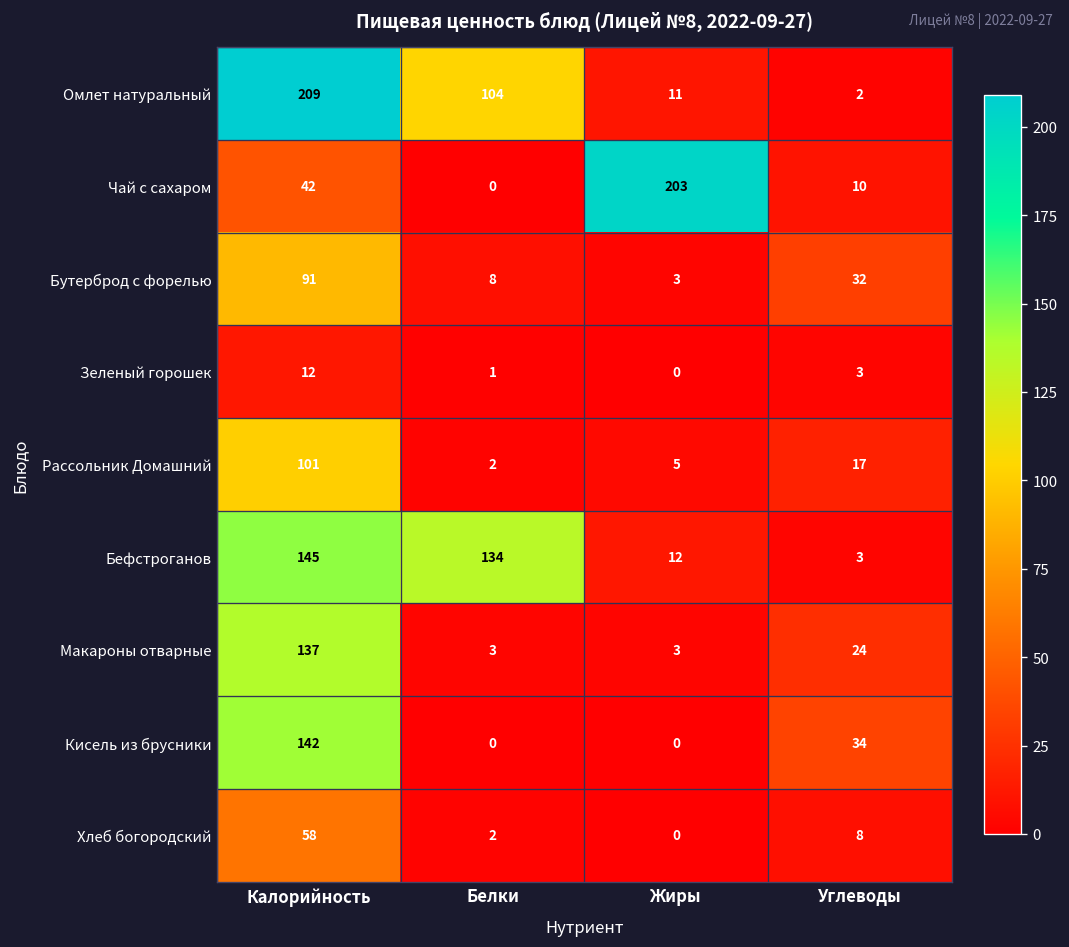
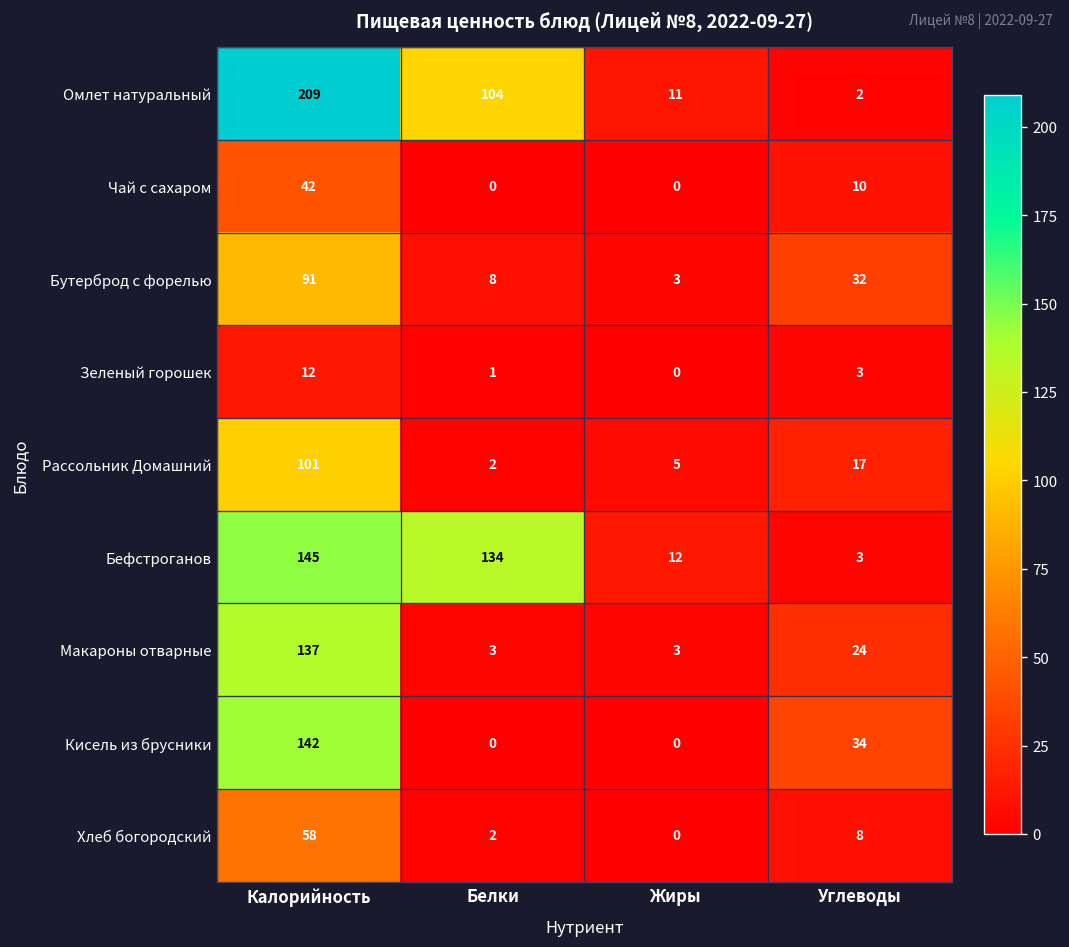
Чай с сахаром, Жиры: 203 -> 0
